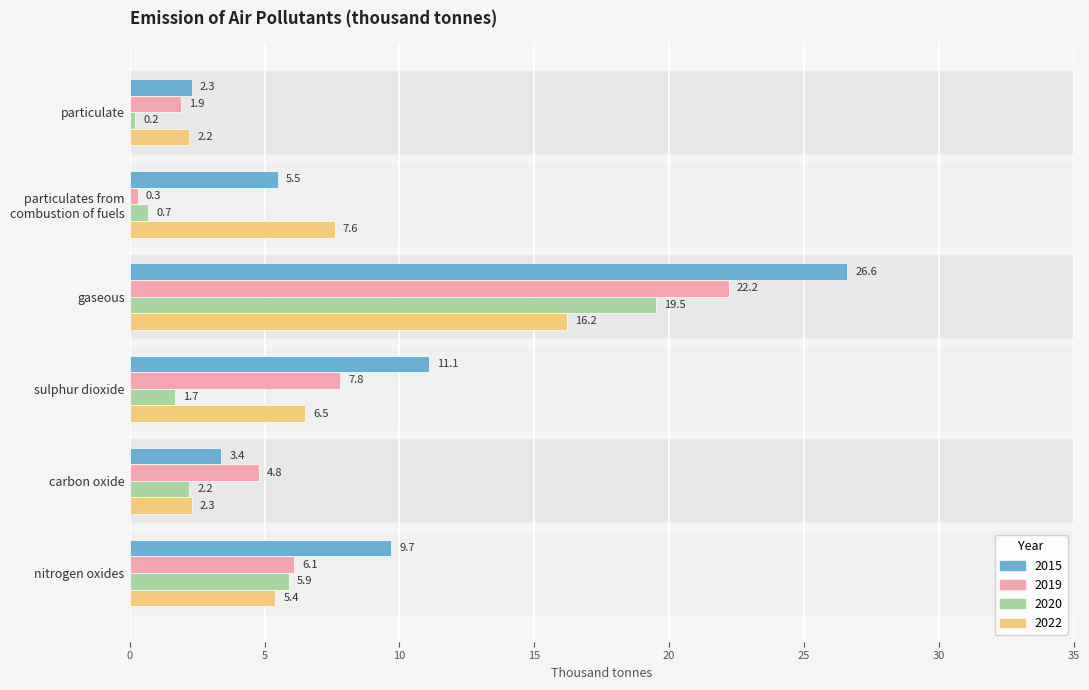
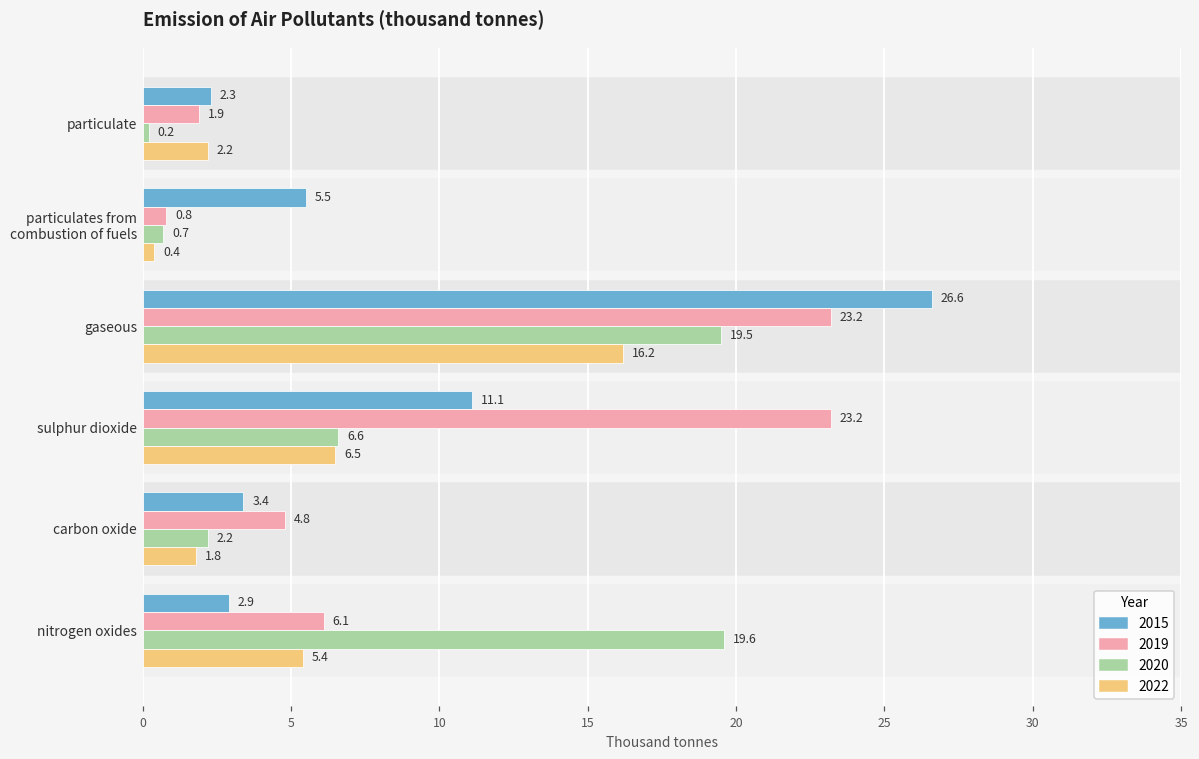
2019, particulates from combustion of fuels: 0.3 -> 0.8
2022, particulates from combustion of fuels: 7.6 -> 0.4
2019, gaseous: 22.2 -> 23.2
2019, sulphur dioxide: 7.8 -> 23.2
2020, sulphur dioxide: 1.7 -> 6.6
2022, carbon oxide: 2.3 -> 1.8
2015, nitrogen oxides: 9.7 -> 2.9
2020, nitrogen oxides: 5.9 -> 19.6
